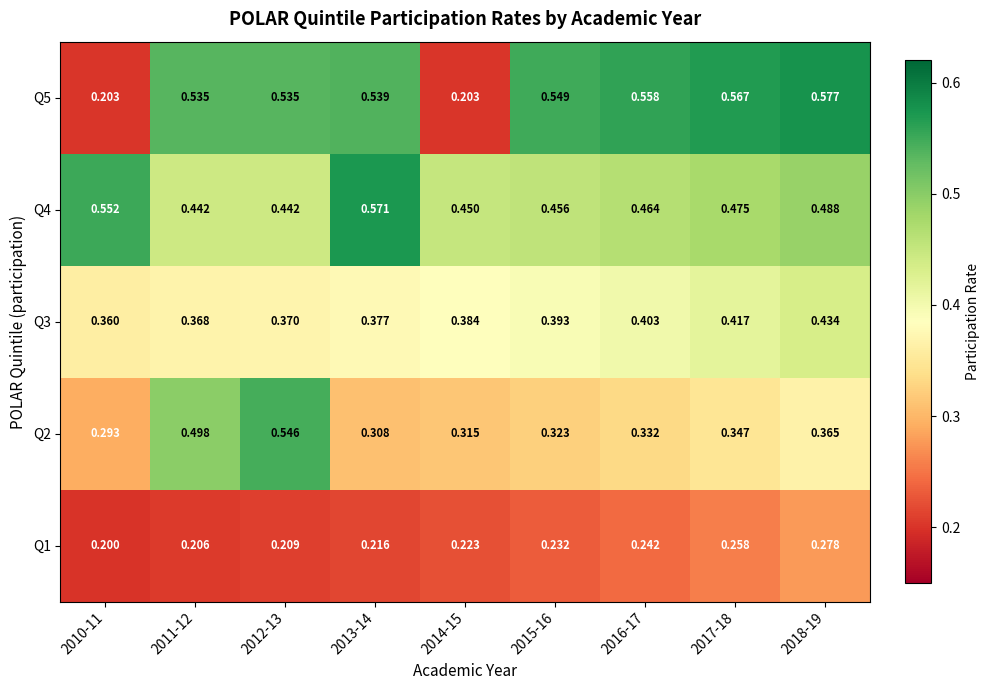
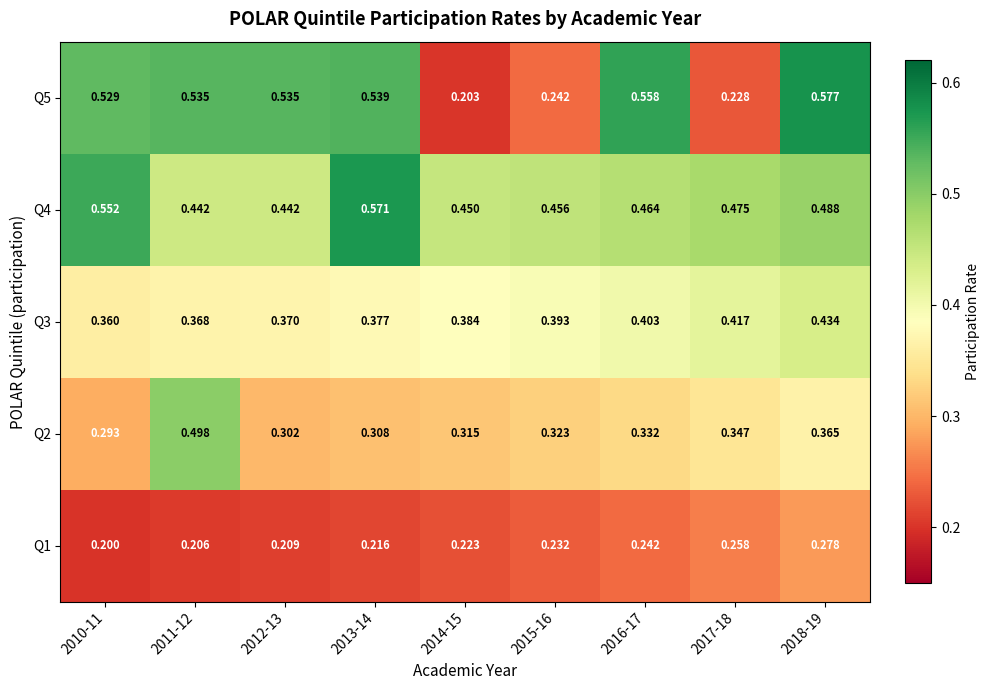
Q5, 2010-11: 0.203 -> 0.529
Q5, 2015-16: 0.549 -> 0.242
Q5, 2017-18: 0.567 -> 0.228
Q2, 2012-13: 0.546 -> 0.302
